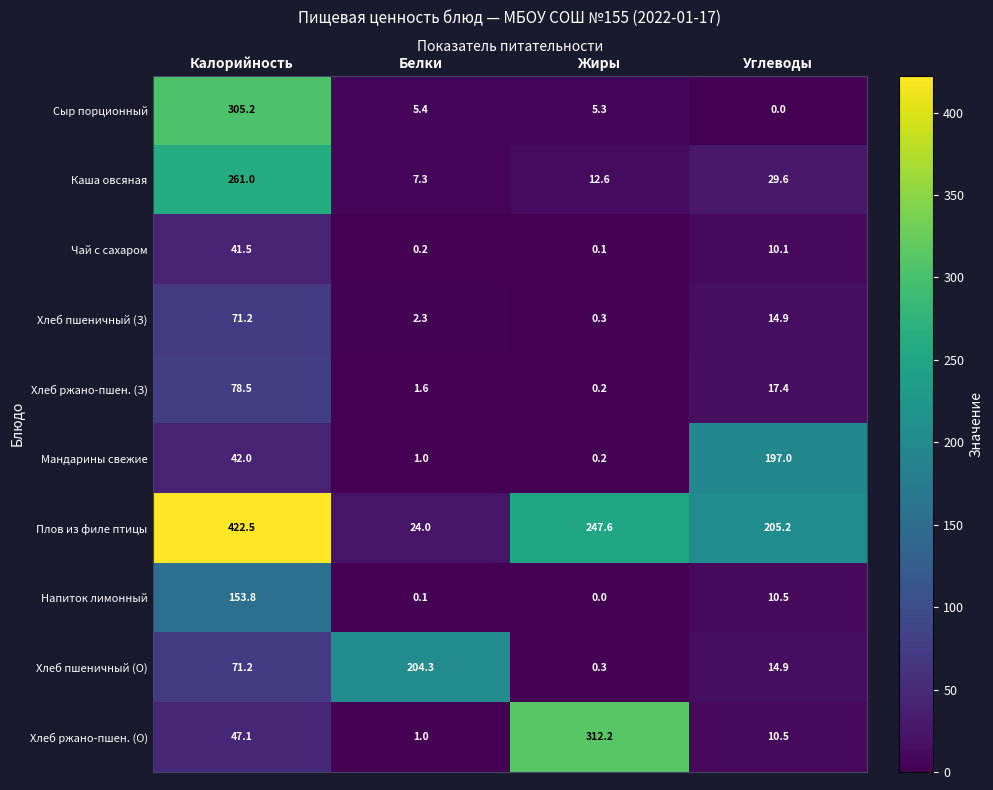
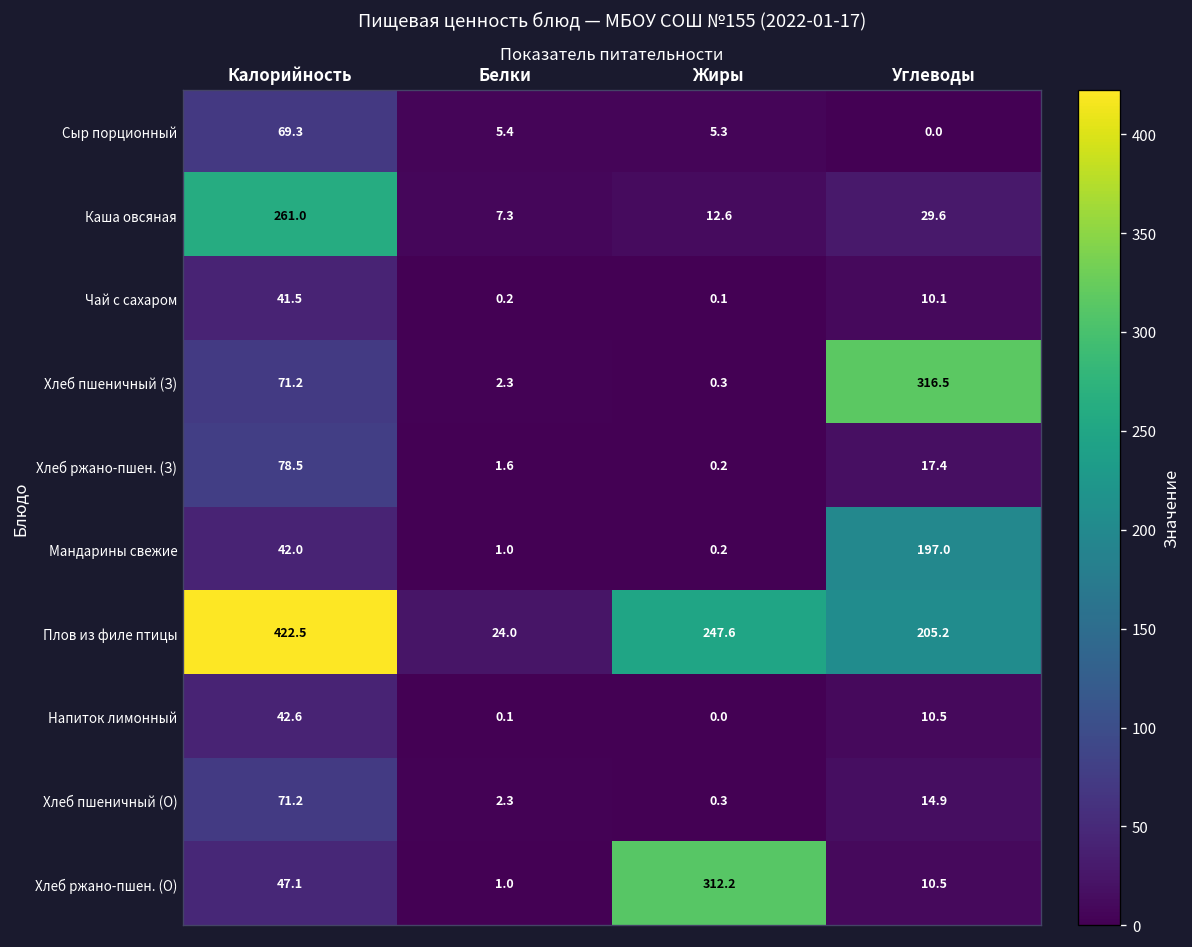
Сыр порционный, Калорийность: 305.2 -> 69.3
Хлеб пшеничный (З), Углеводы: 14.9 -> 316.5
Напиток лимонный, Калорийность: 153.8 -> 42.6
Хлеб пшеничный (О), Белки: 204.3 -> 2.3
